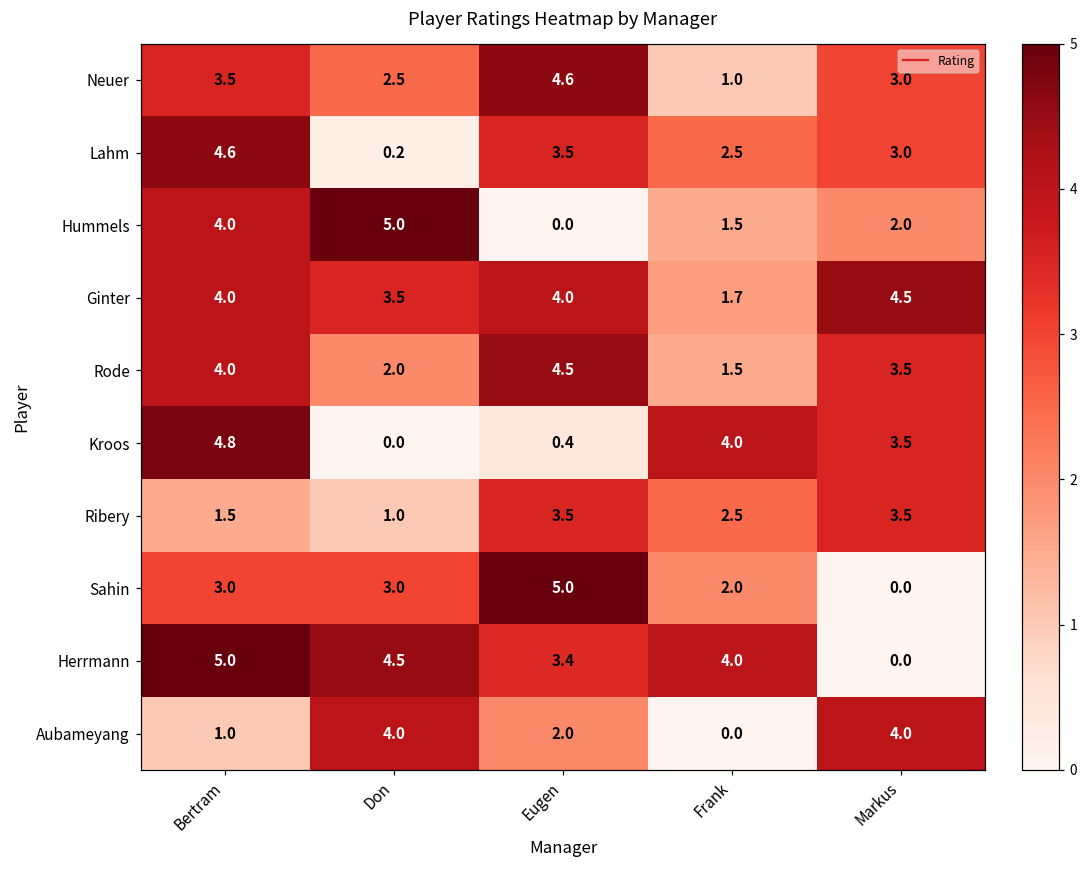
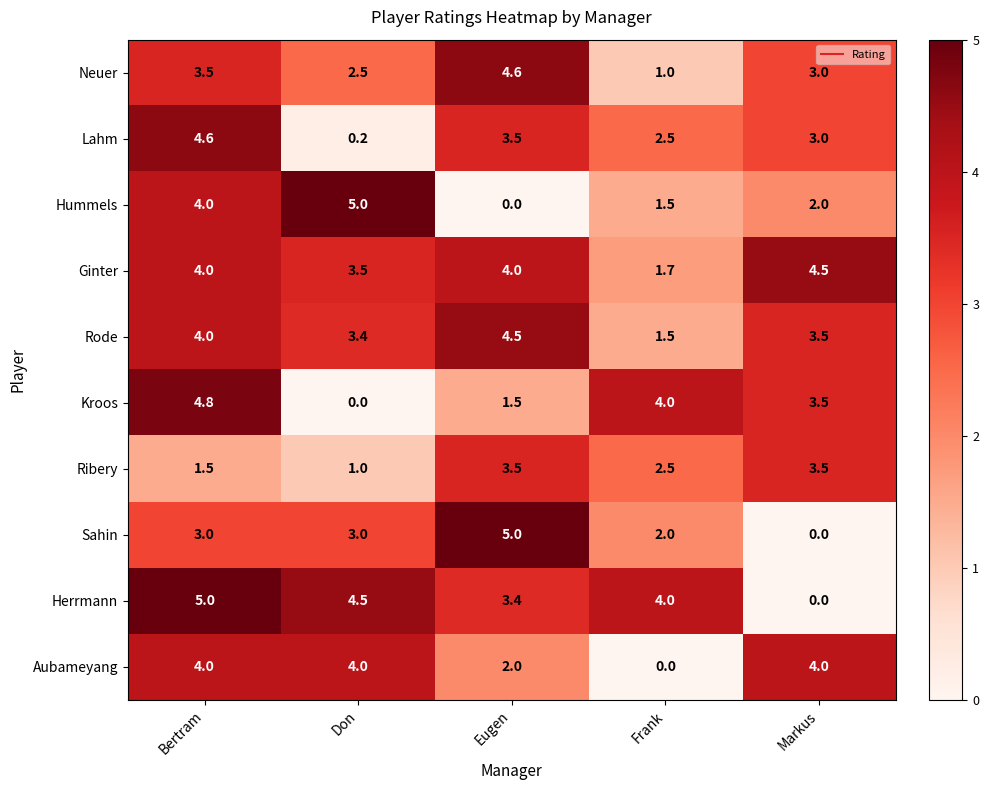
Rode, Don: 2.0 -> 3.4
Kroos, Eugen: 0.4 -> 1.5
Aubameyang, Bertram: 1.0 -> 4.0
